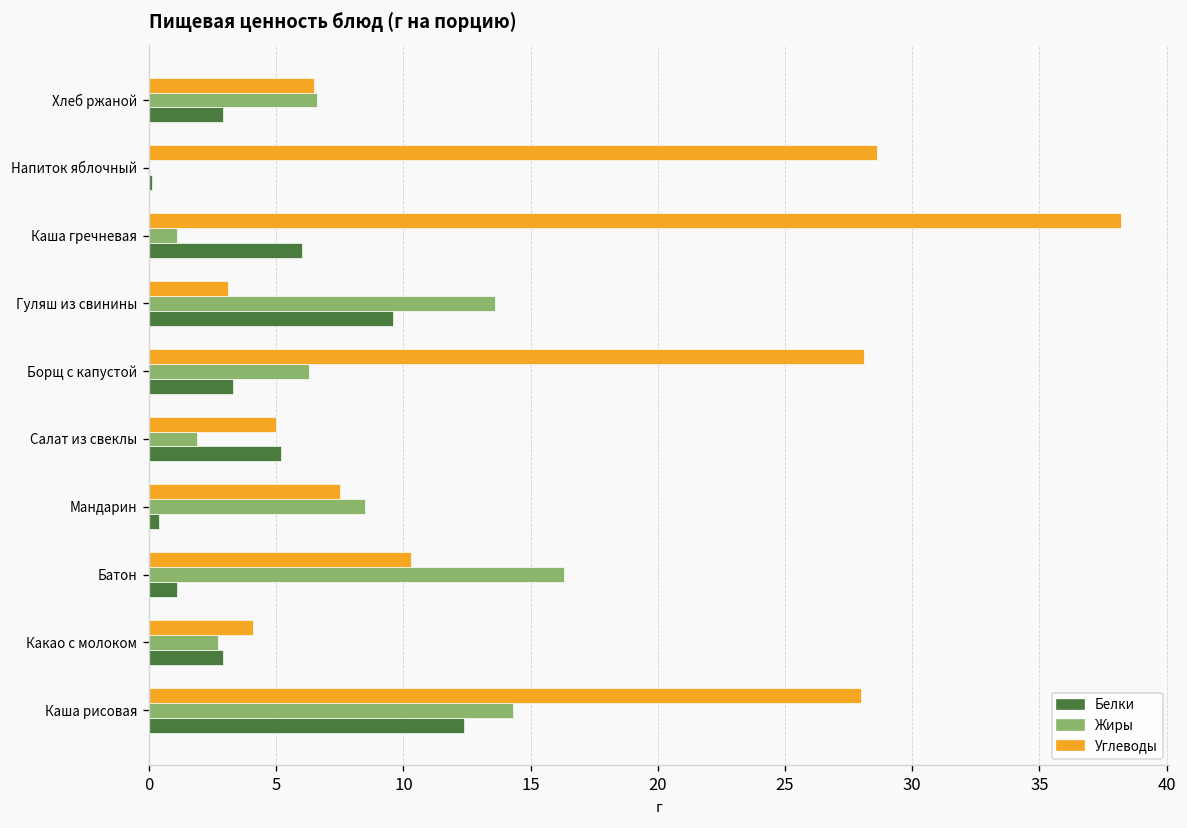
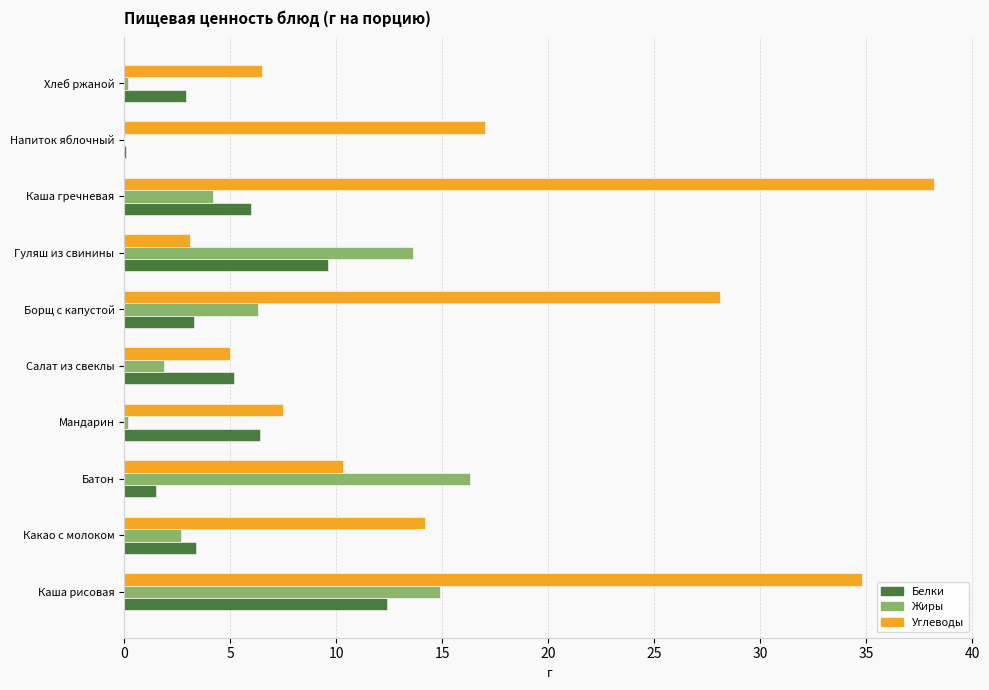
Жиры, Хлеб ржаной: 6.6 -> 0.2
Углеводы, Напиток яблочный: 28.6 -> 17.0
Жиры, Каша гречневая: 1.1 -> 4.2
Жиры, Мандарин: 8.5 -> 0.2
Белки, Мандарин: 0.4 -> 6.4
Белки, Батон: 1.1 -> 1.5
Углеводы, Какао с молоком: 4.1 -> 14.2
Белки, Какао с молоком: 2.9 -> 3.4
Углеводы, Каша рисовая: 28.0 -> 34.8
Жиры, Каша рисовая: 14.3 -> 14.9
